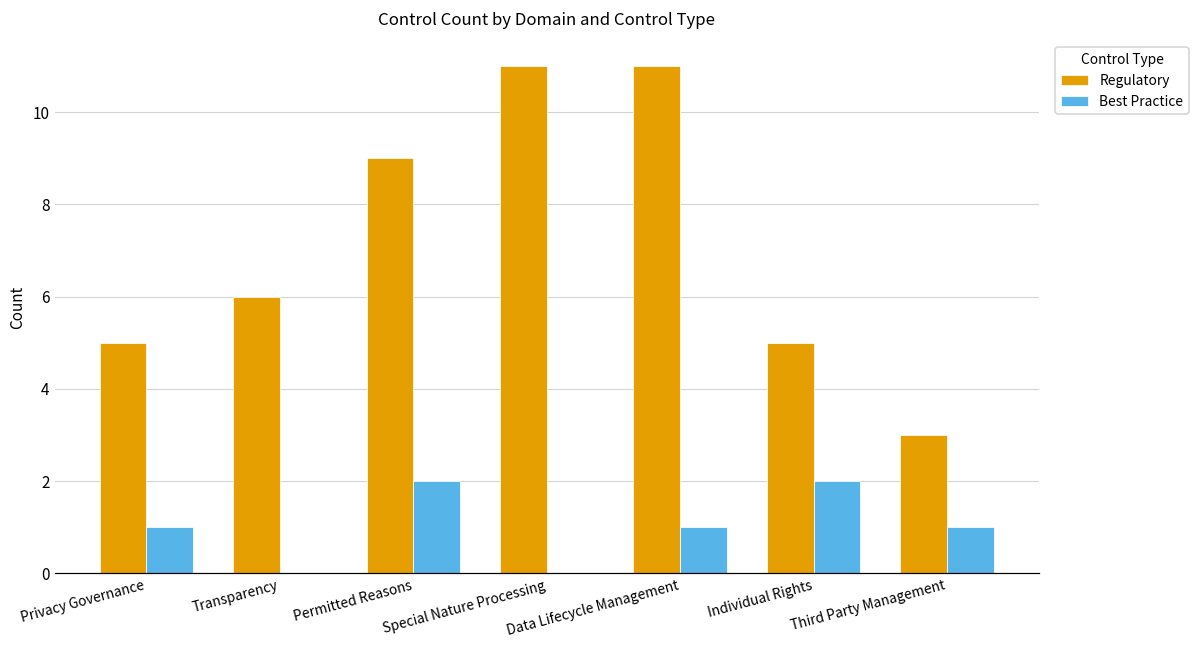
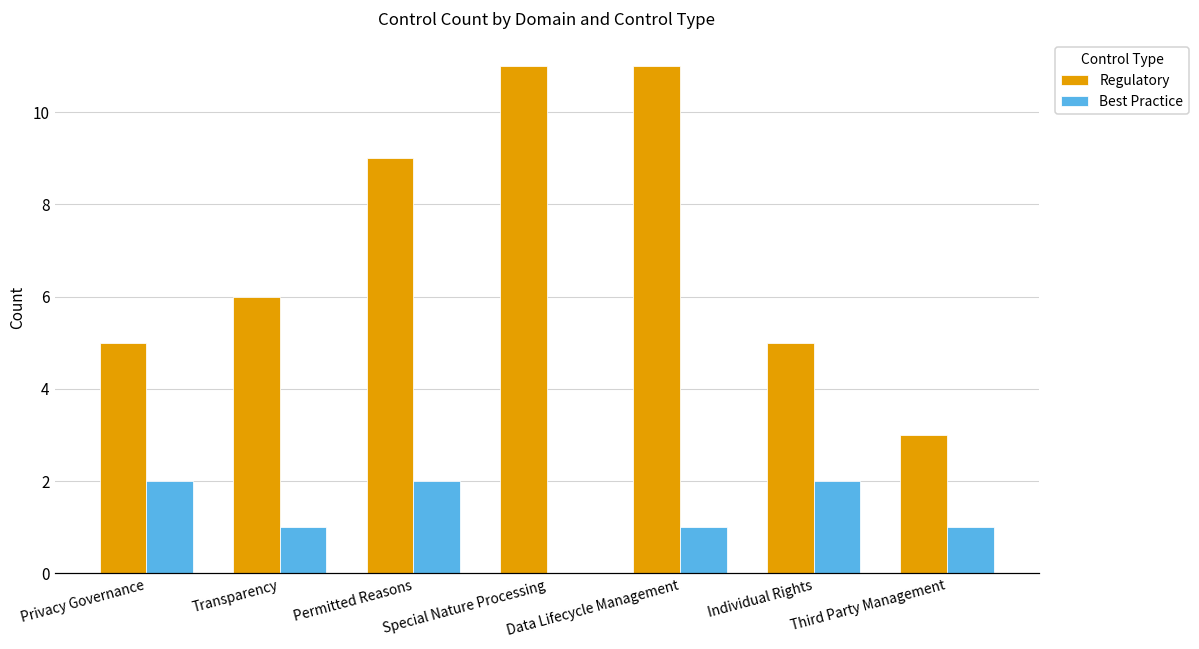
Best Practice, Privacy Governance: 1 -> 2
Best Practice, Transparency: 0 -> 1
